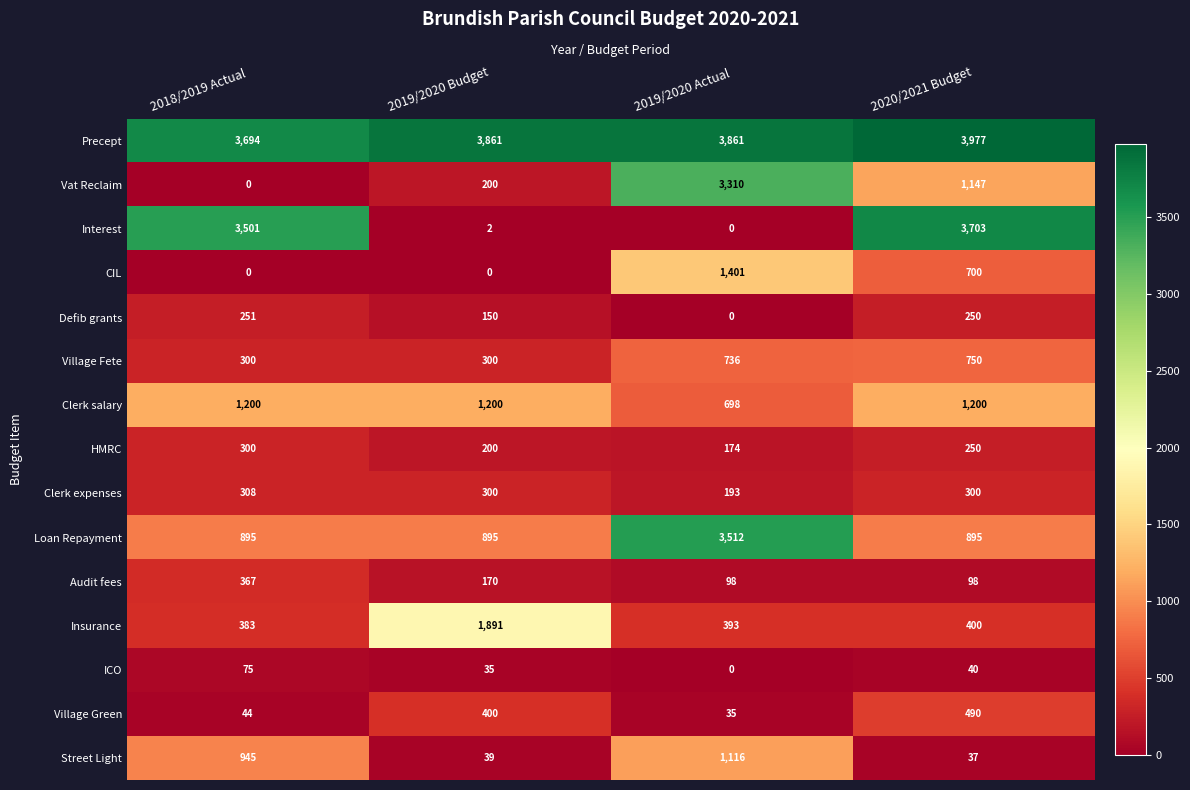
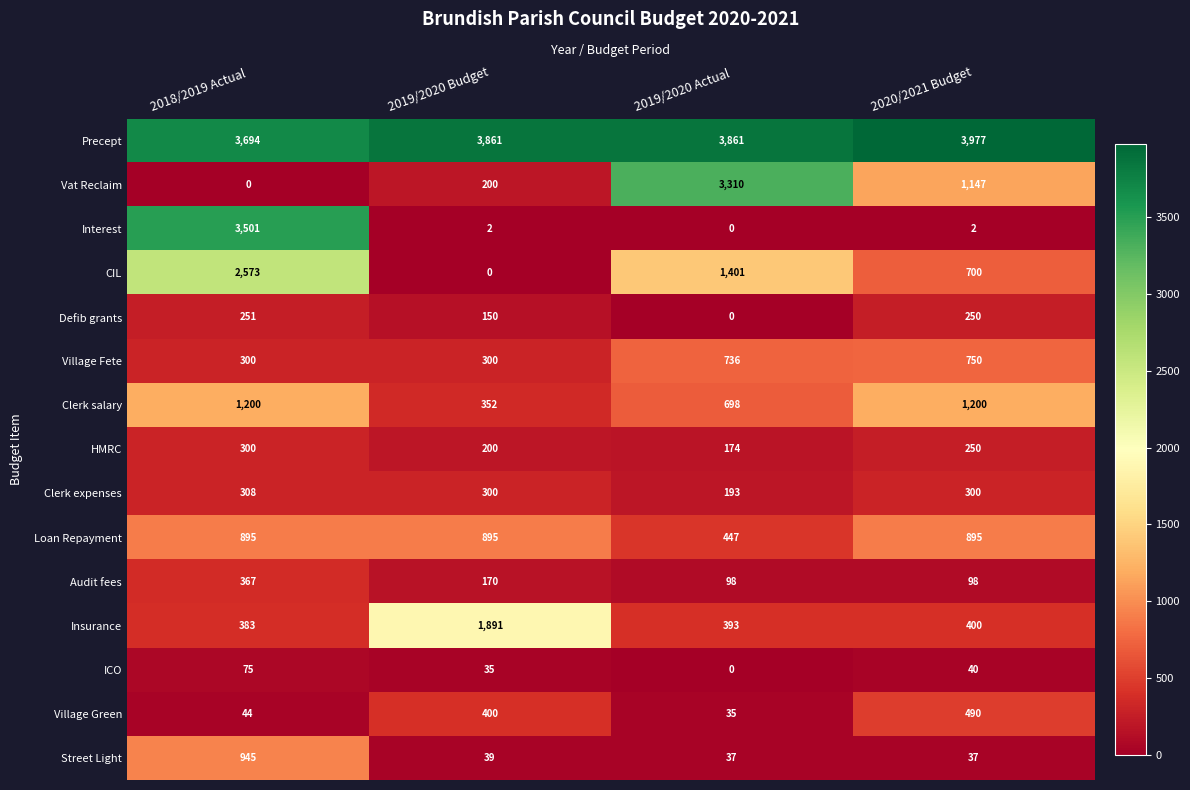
Interest, 2020/2021 Budget: 3,703 -> 2
CIL, 2018/2019 Actual: 0 -> 2,573
Clerk salary, 2019/2020 Budget: 1,200 -> 352
Loan Repayment, 2019/2020 Actual: 3,512 -> 447
Street Light, 2019/2020 Actual: 1,116 -> 37
